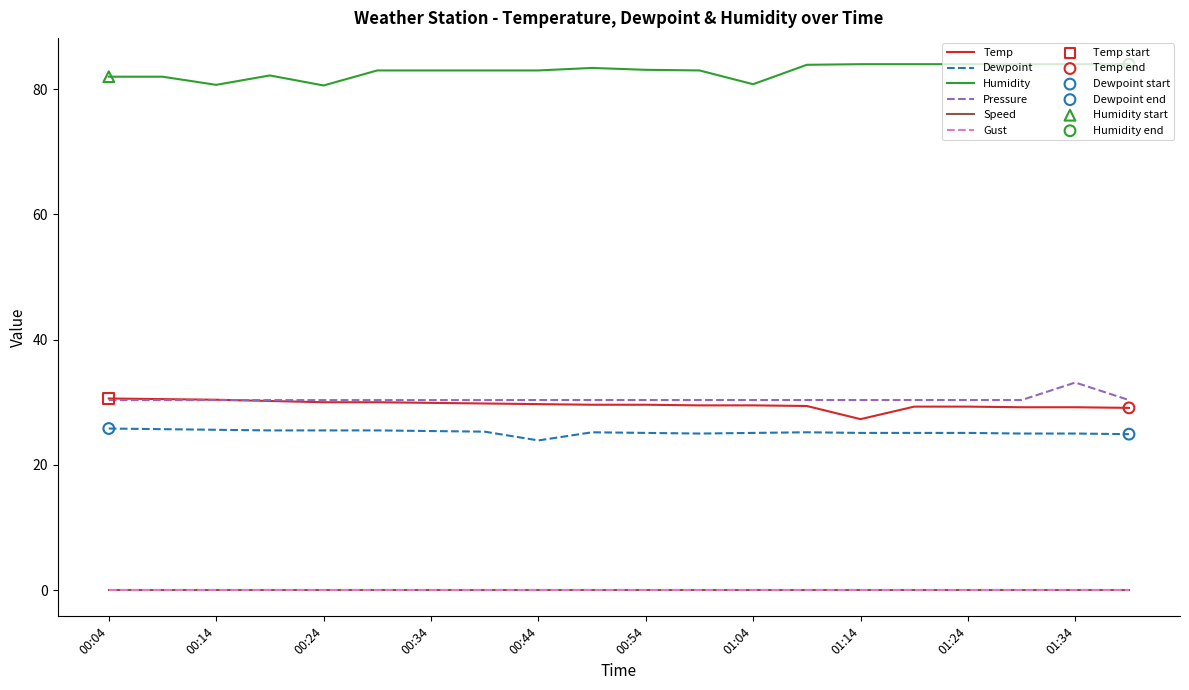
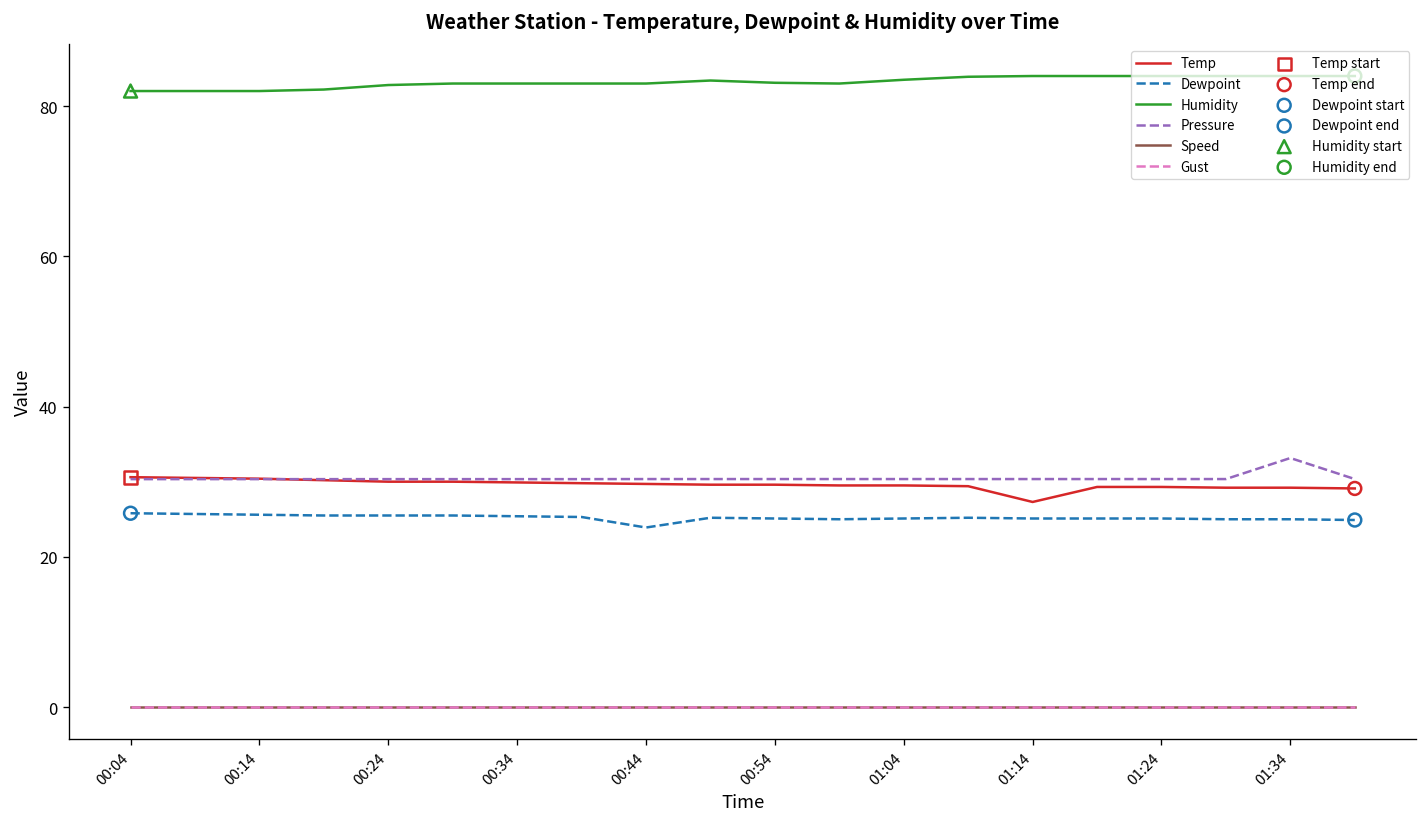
Humidity, 00:14: 81 -> 82
Humidity, 00:24: 81 -> 83
Humidity, 01:04: 81 -> 84
